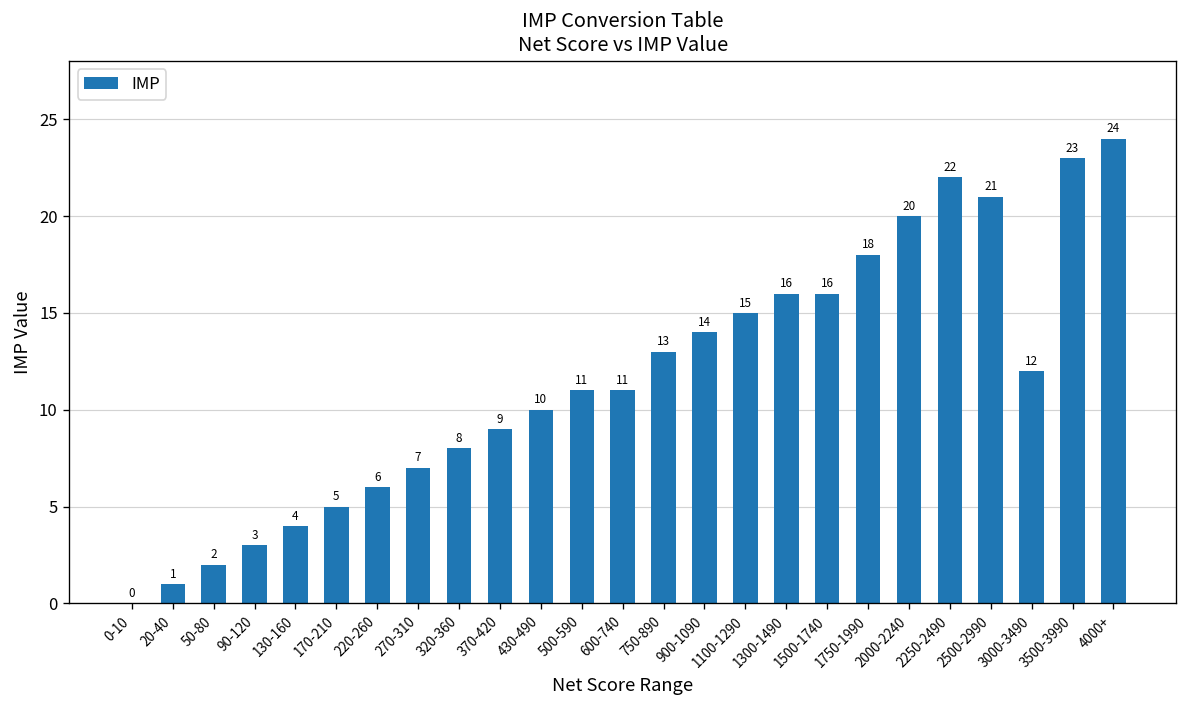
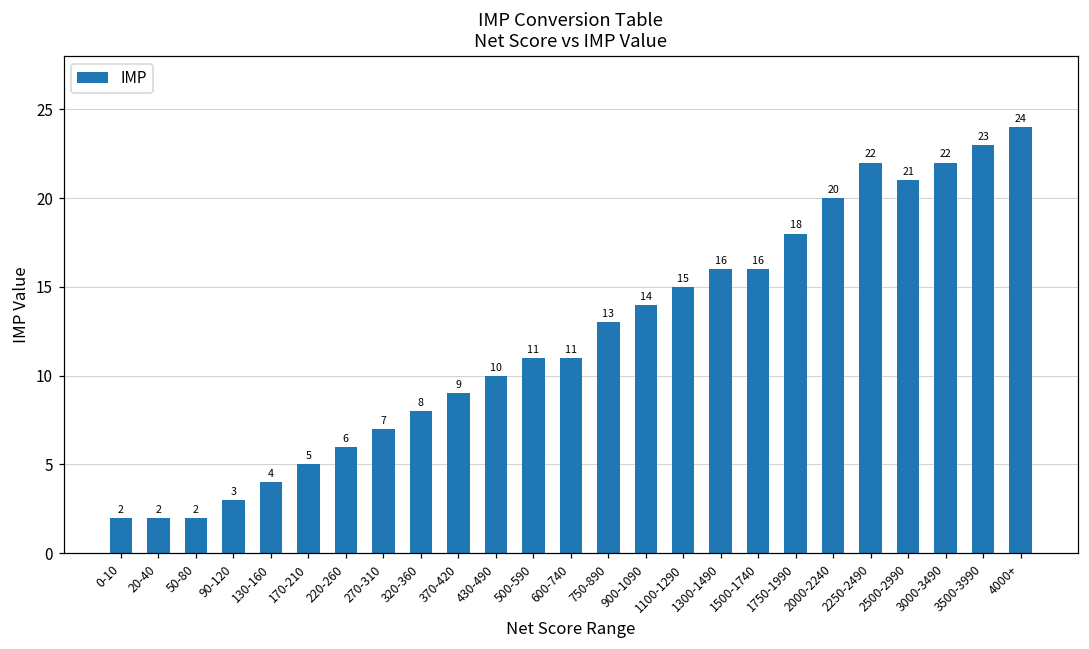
0-10: 0 -> 2
20-40: 1 -> 2
3000-3490: 12 -> 22
